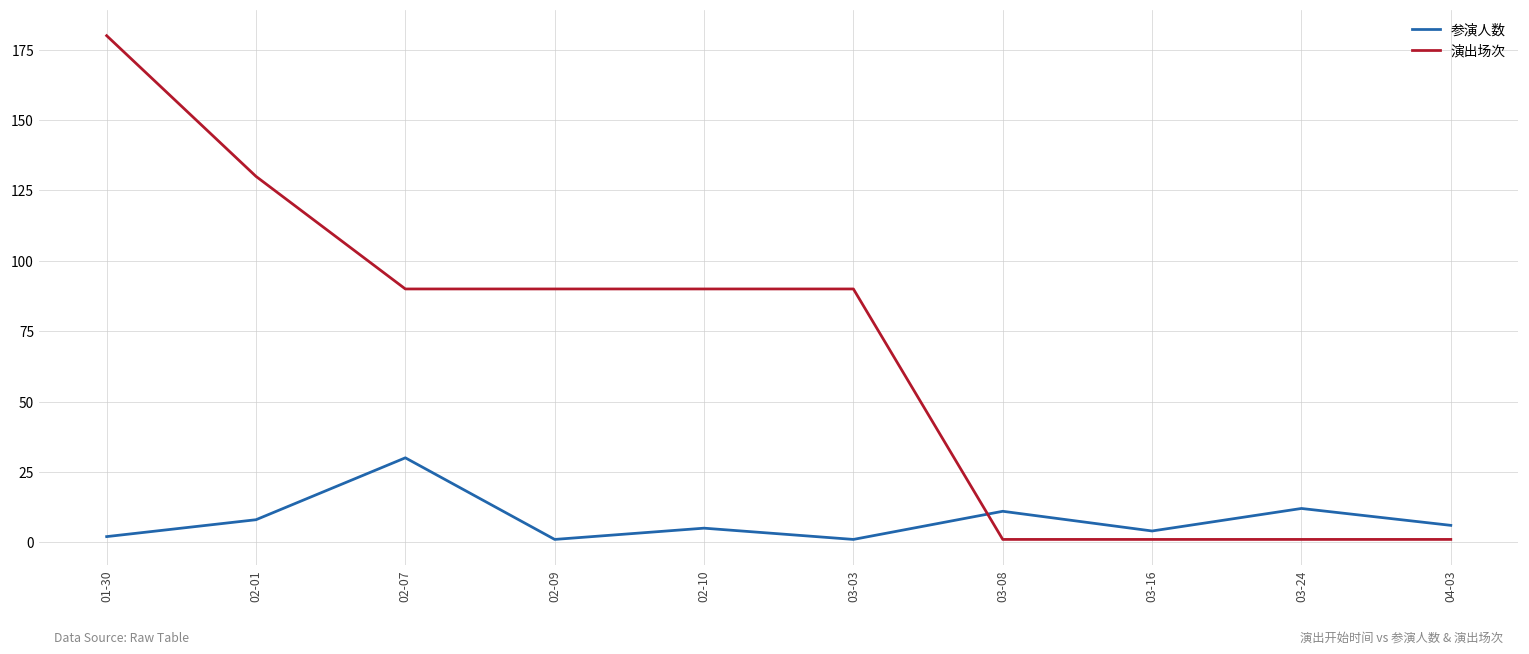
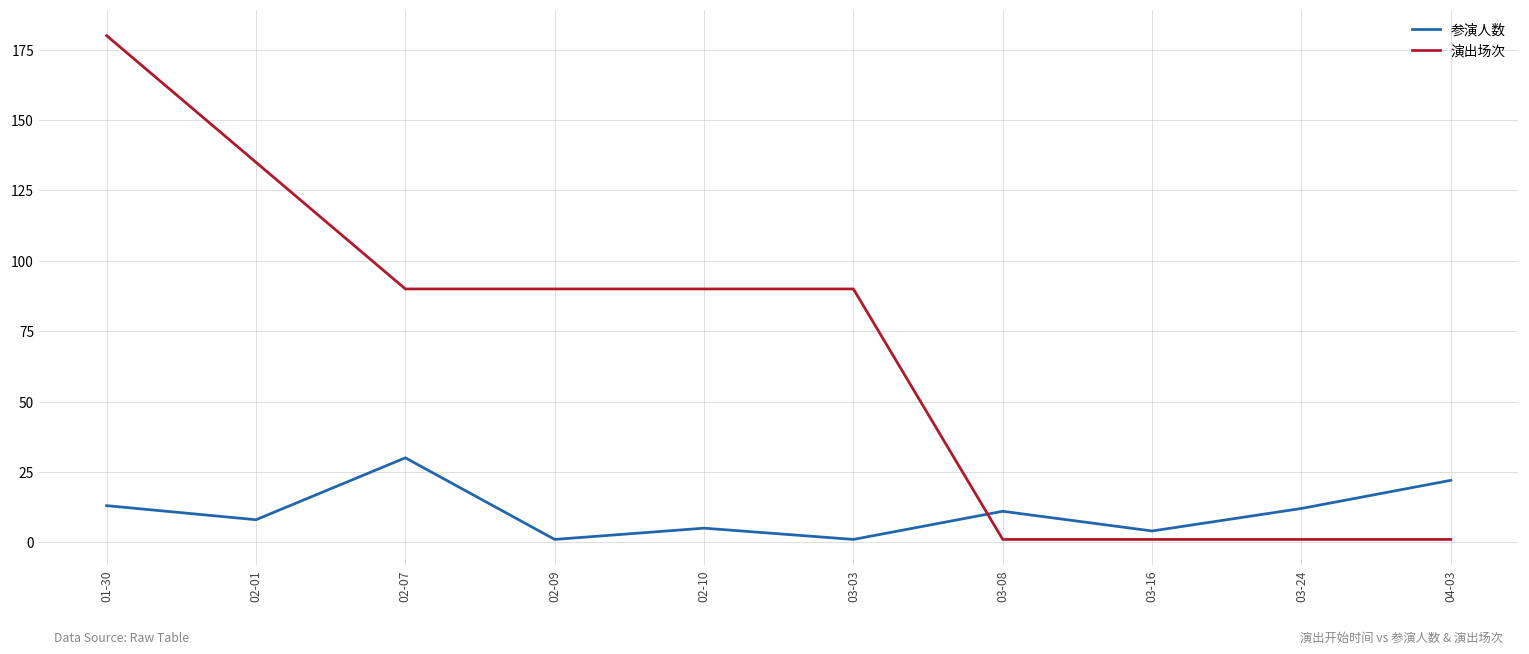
参演人数, 01-30: 2 -> 13
演出场次, 02-01: 130 -> 135
参演人数, 04-03: 6 -> 22
